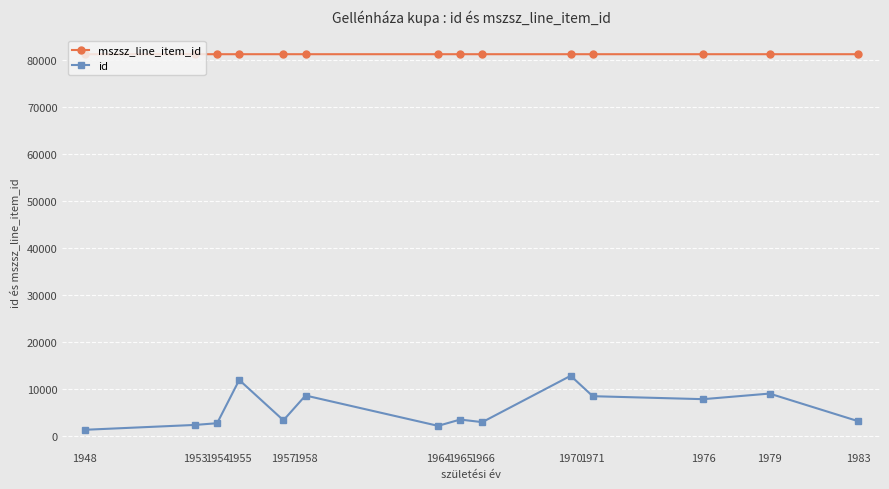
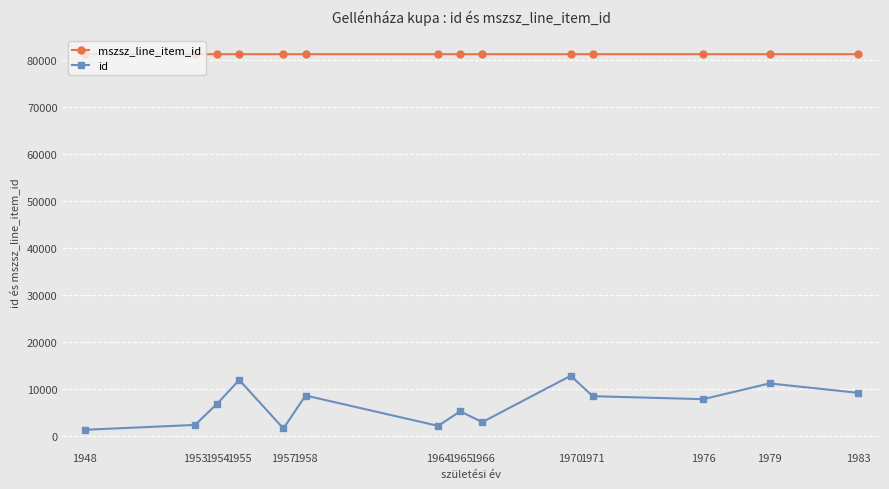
id, 1954: 3000 -> 7000
id, 1957: 3000 -> 2000
id, 1965: 4000 -> 5000
id, 1979: 9000 -> 11000
id, 1983: 3000 -> 9000
